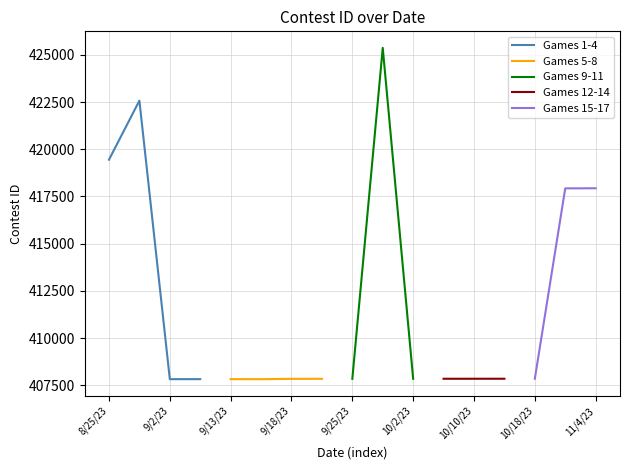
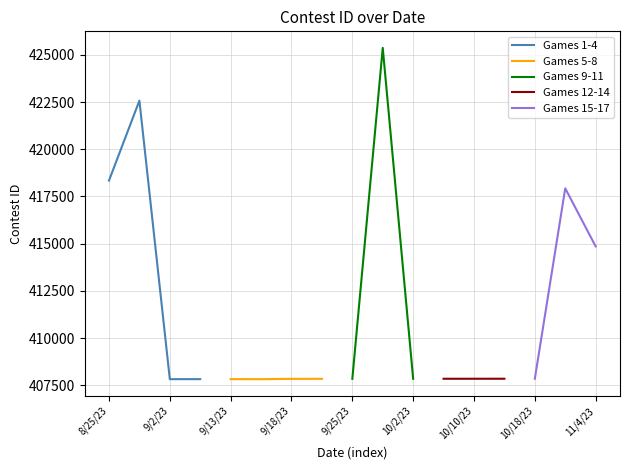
Games 1-4, 8/25/23: 419400 -> 418300
Games 15-17, 11/4/23: 417900 -> 414900
